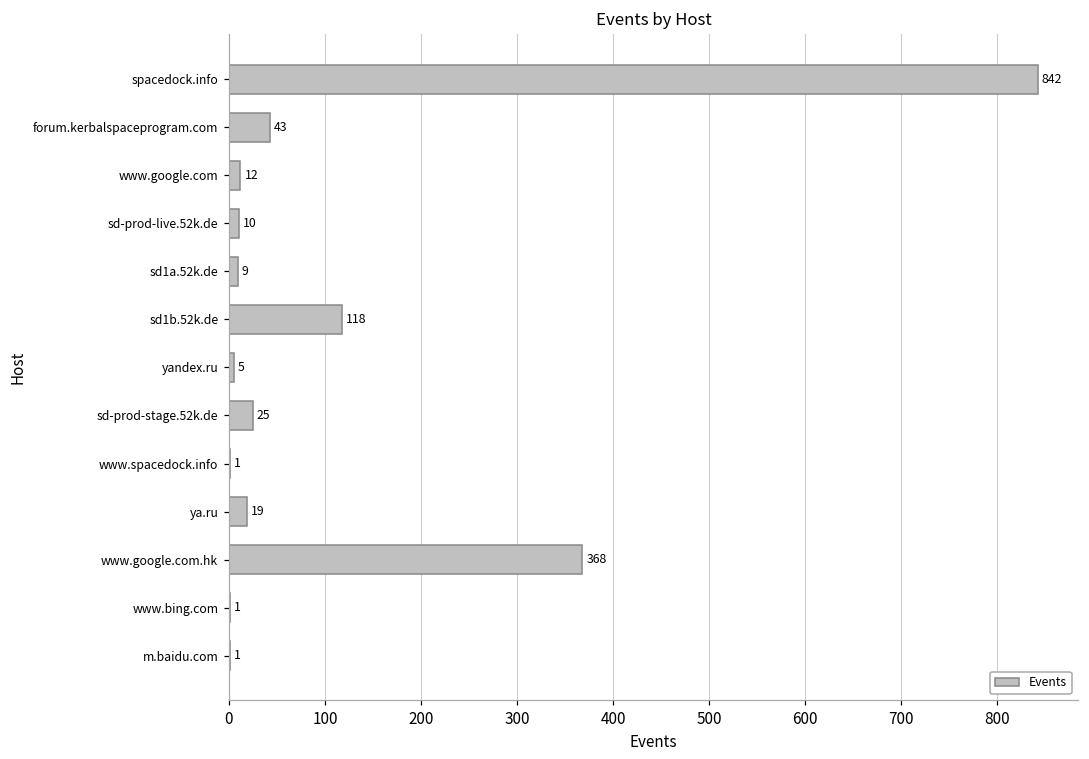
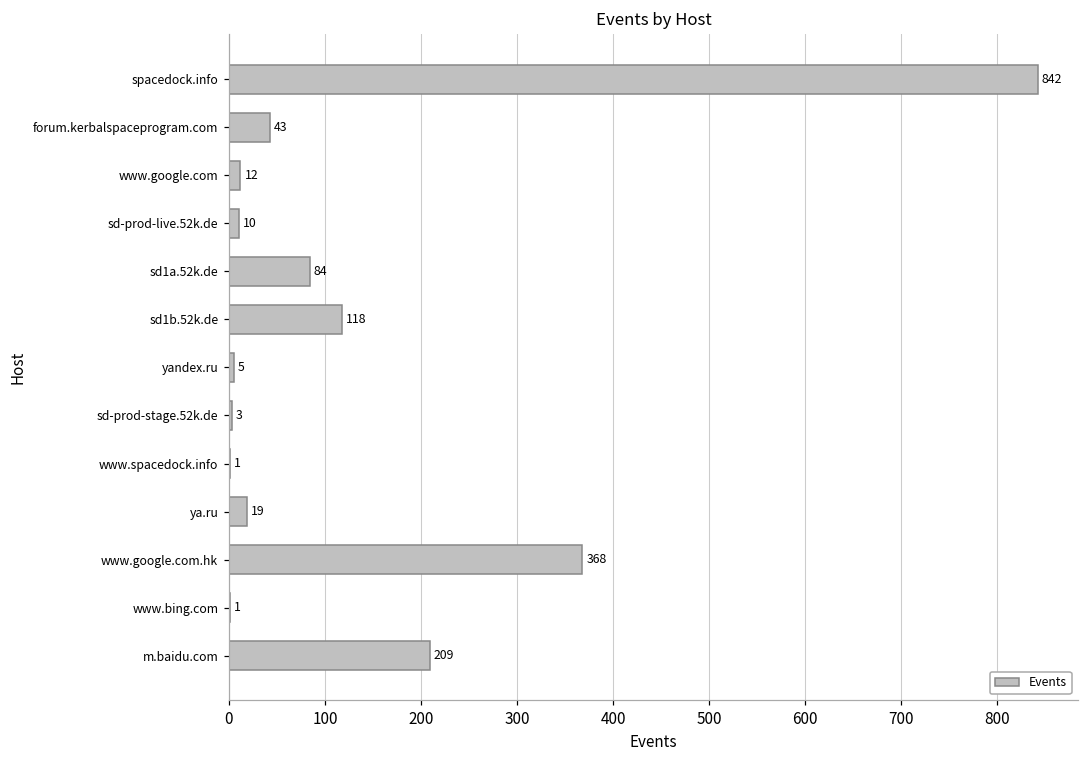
sd1a.52k.de: 9 -> 84
sd-prod-stage.52k.de: 25 -> 3
m.baidu.com: 1 -> 209
